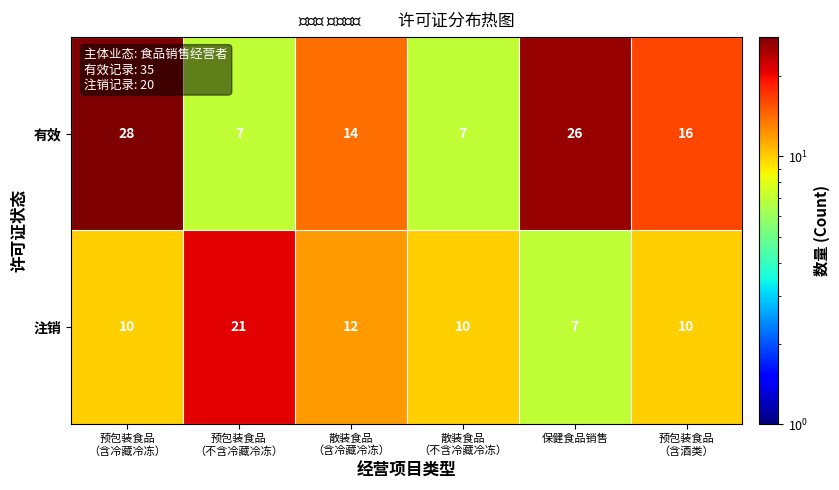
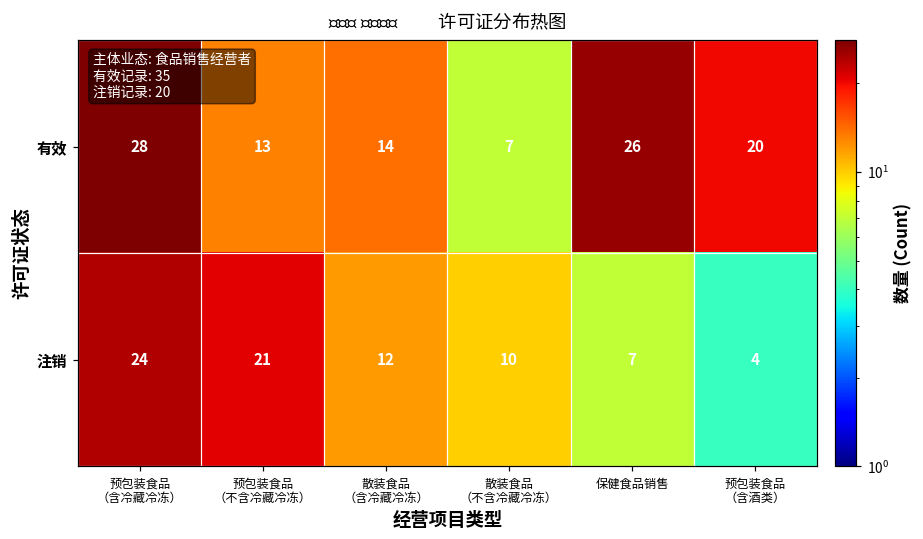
有效, 预包装食品 （不含冷藏冷冻）: 7 -> 13
有效, 预包装食品 （含酒类）: 16 -> 20
注销, 预包装食品 （含冷藏冷冻）: 10 -> 24
注销, 预包装食品 （含酒类）: 10 -> 4
